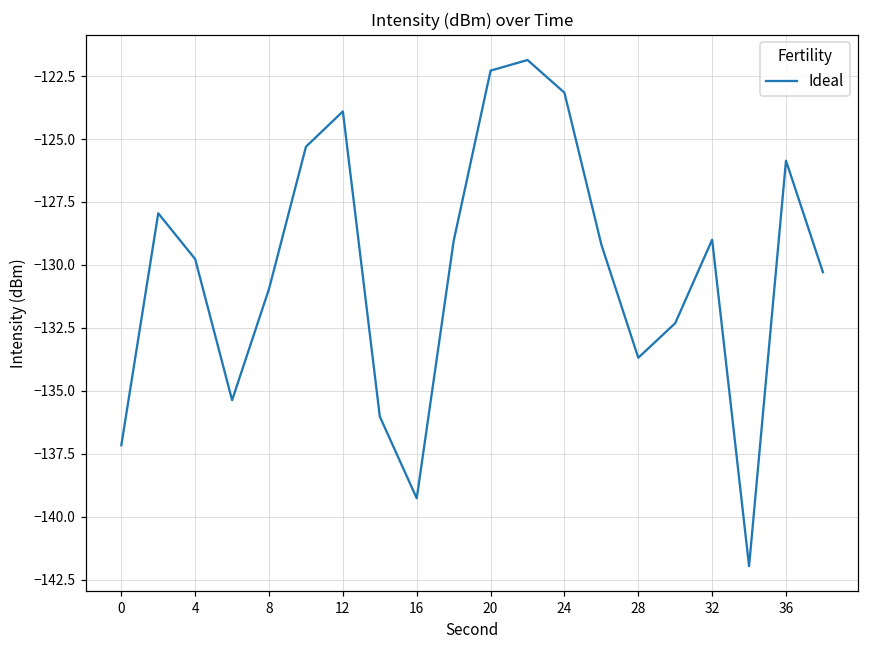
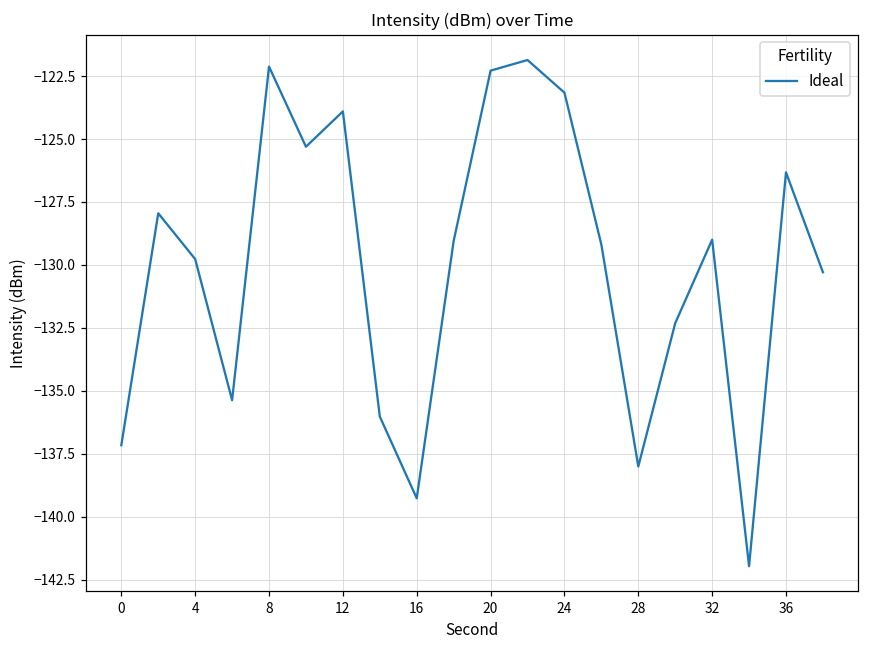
8: -131.0 -> -122.1
28: -133.7 -> -138.0
36: -125.9 -> -126.3
